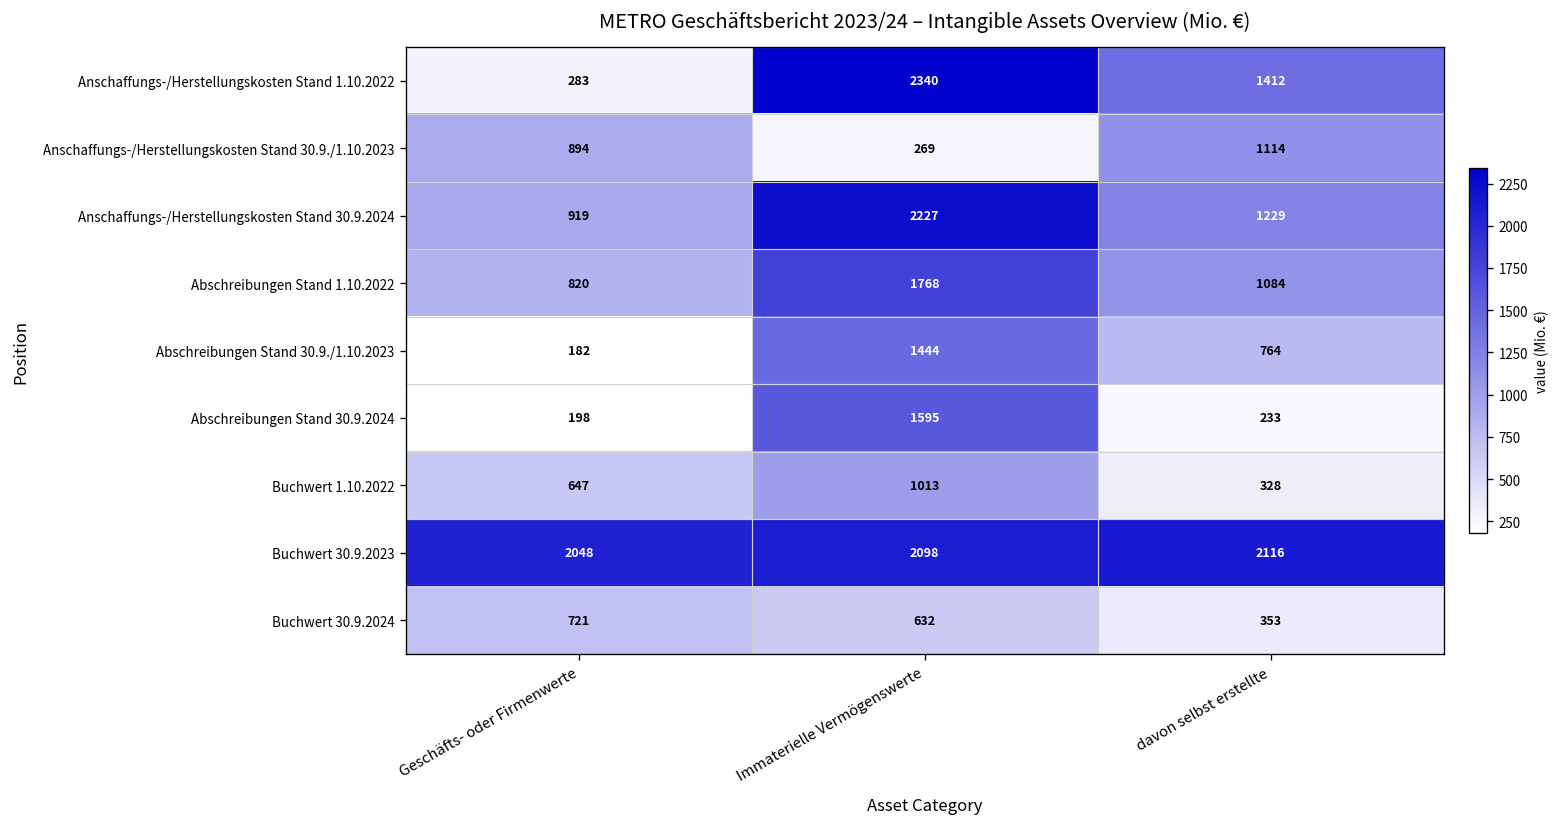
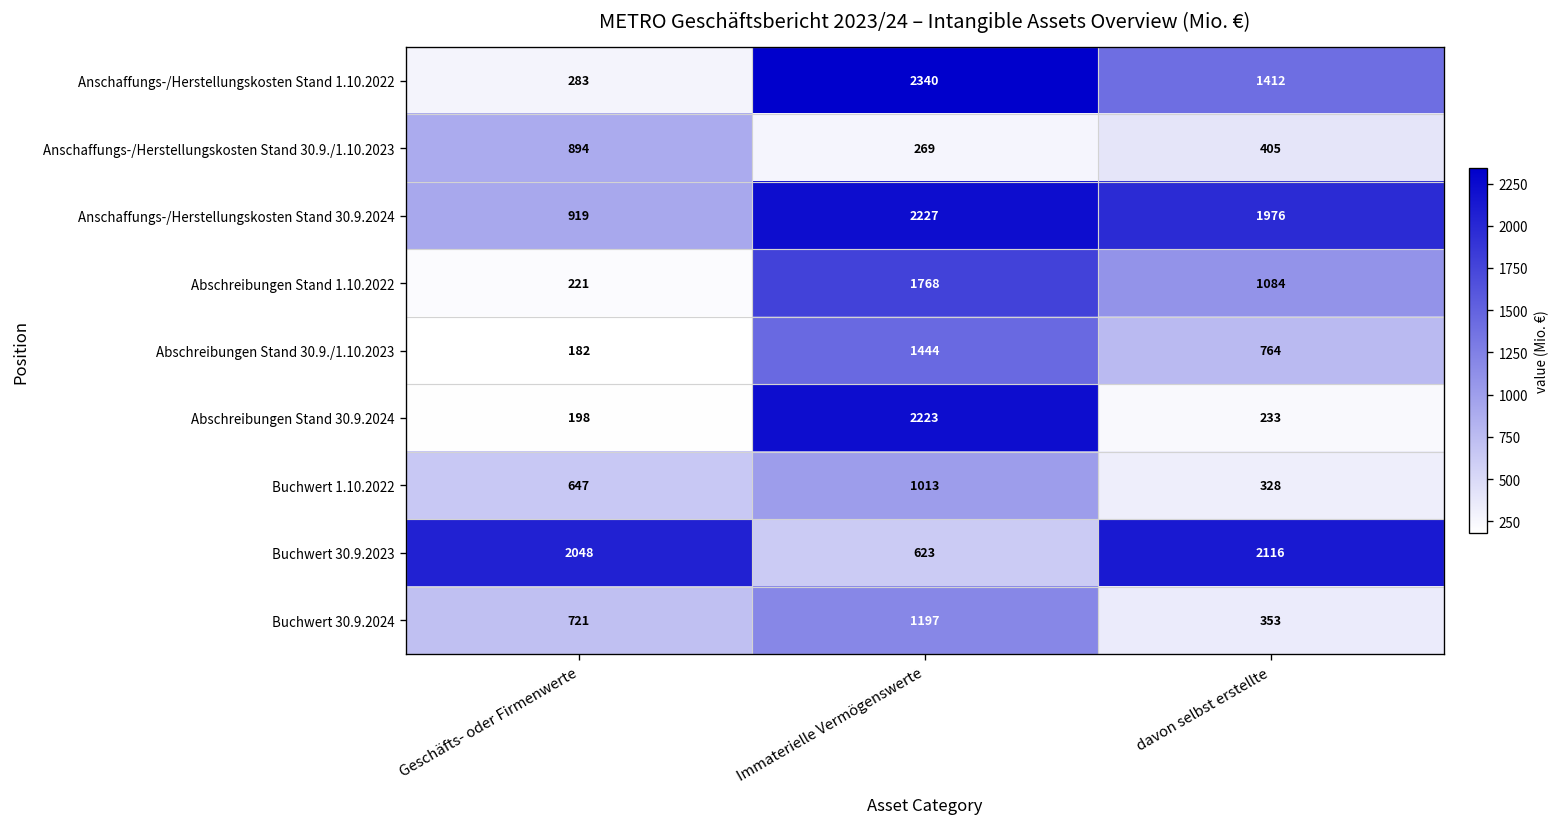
Anschaffungs-/Herstellungskosten Stand 30.9./1.10.2023, davon selbst erstellte: 1114 -> 405
Anschaffungs-/Herstellungskosten Stand 30.9.2024, davon selbst erstellte: 1229 -> 1976
Abschreibungen Stand 1.10.2022, Geschäfts- oder Firmenwerte: 820 -> 221
Abschreibungen Stand 30.9.2024, Immaterielle Vermögenswerte: 1595 -> 2223
Buchwert 30.9.2023, Immaterielle Vermögenswerte: 2098 -> 623
Buchwert 30.9.2024, Immaterielle Vermögenswerte: 632 -> 1197
